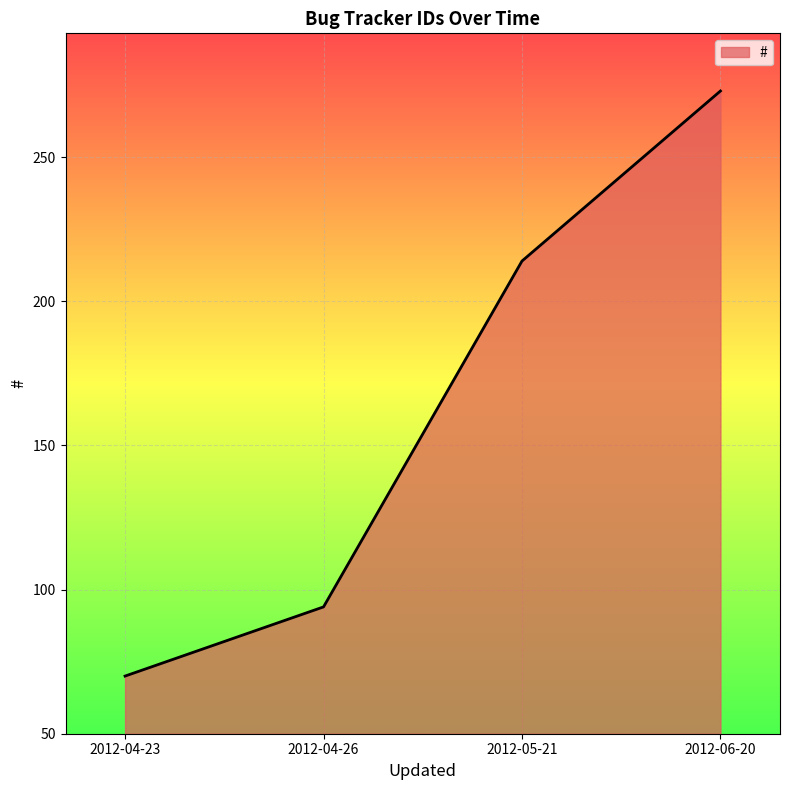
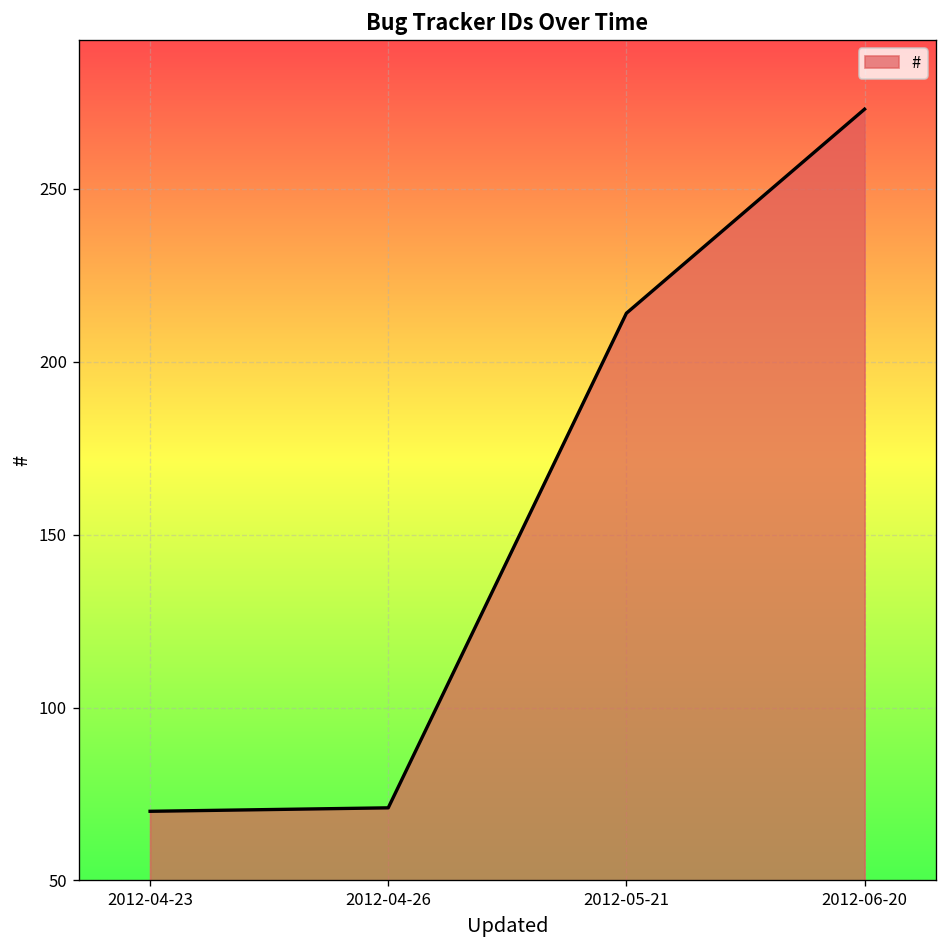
2012-04-26: 94 -> 71
